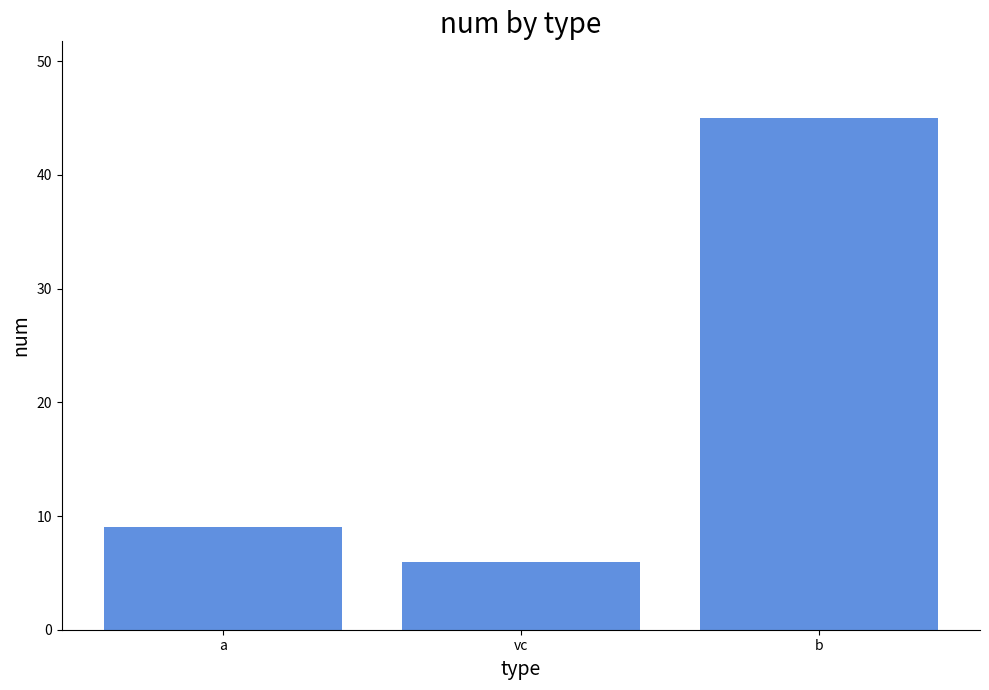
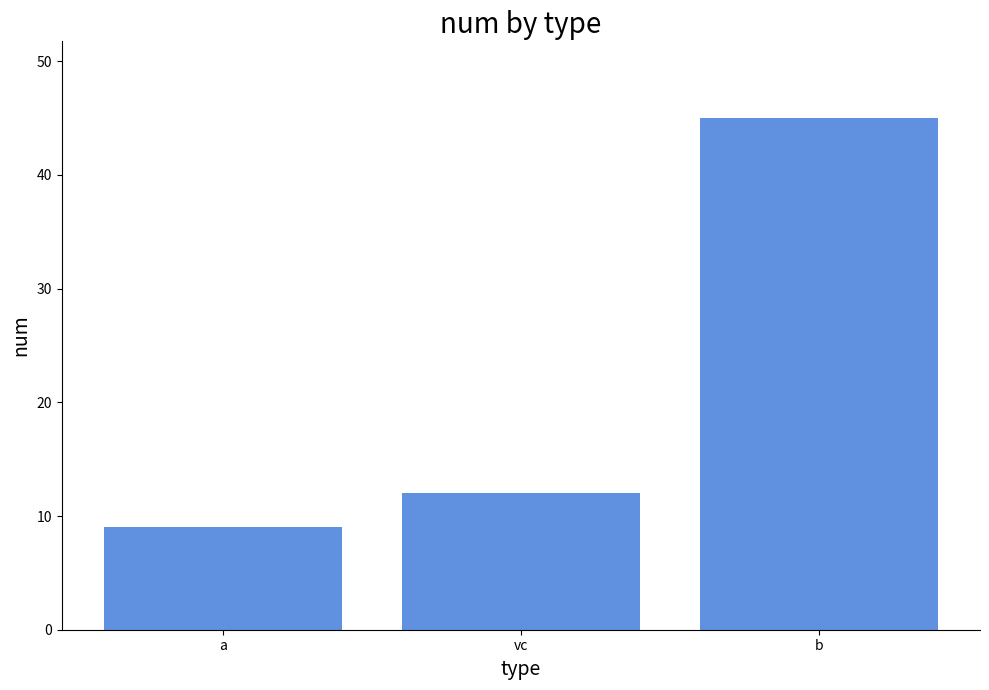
vc: 6 -> 12
